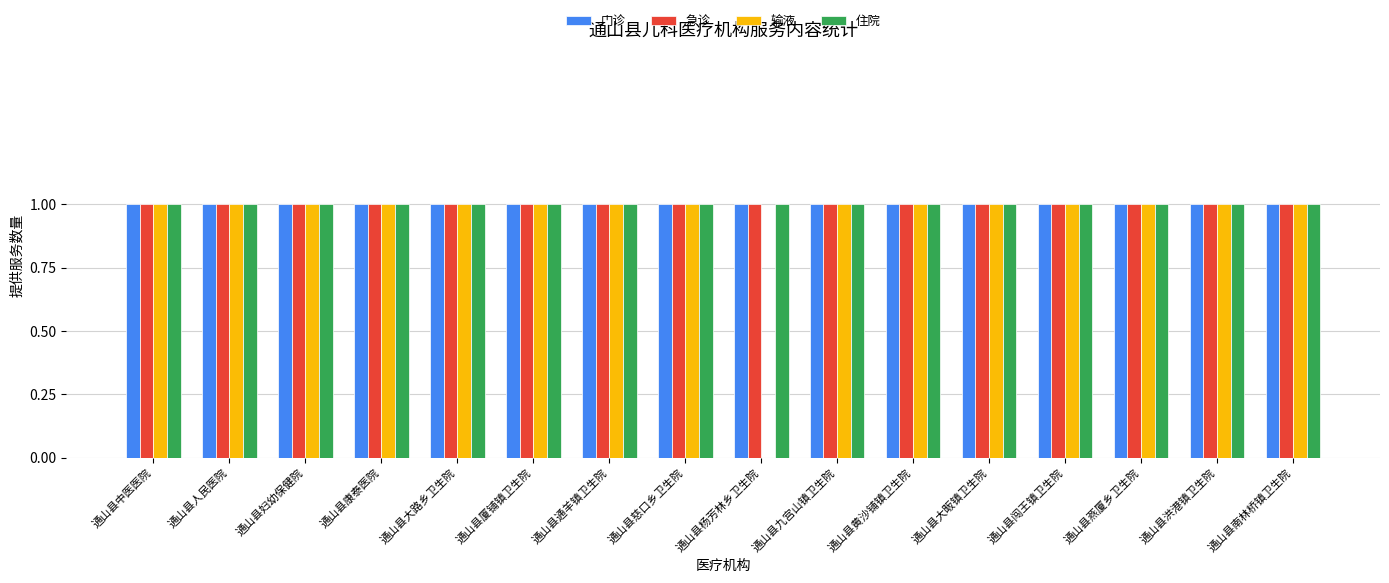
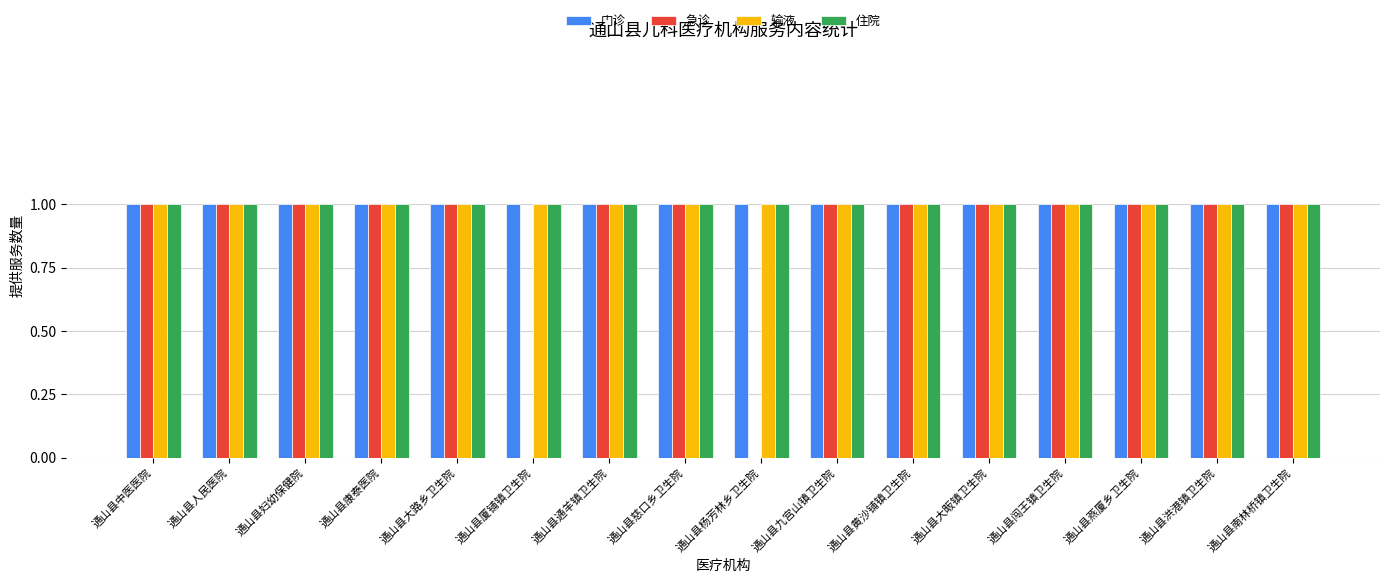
急诊, 通山县厦铺镇卫生院: 1 -> 0
急诊, 通山县杨芳林乡卫生院: 1 -> 0
输液, 通山县杨芳林乡卫生院: 0 -> 1
